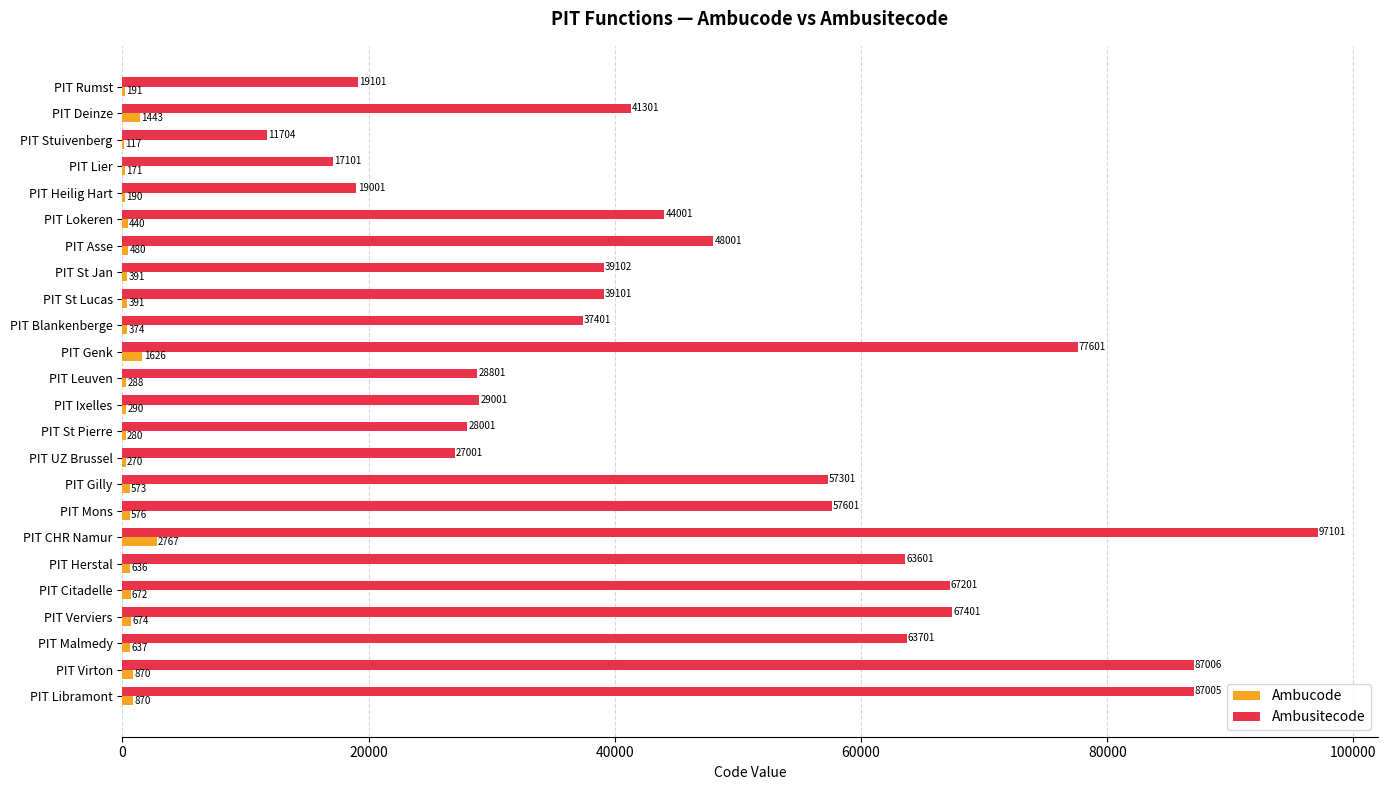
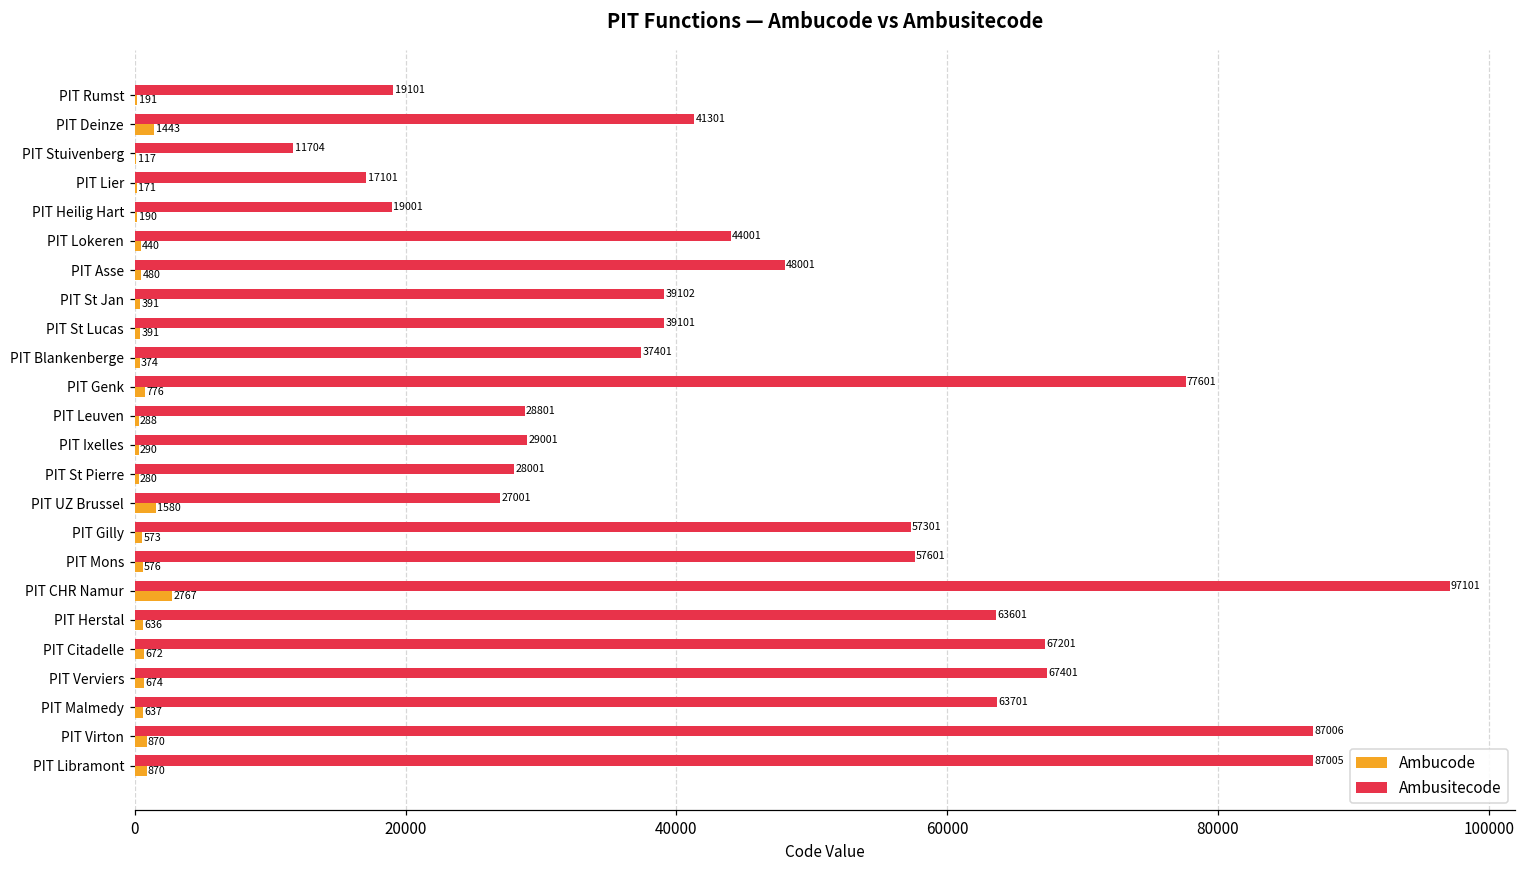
Ambucode, PIT Genk: 1626 -> 776
Ambucode, PIT UZ Brussel: 270 -> 1580
